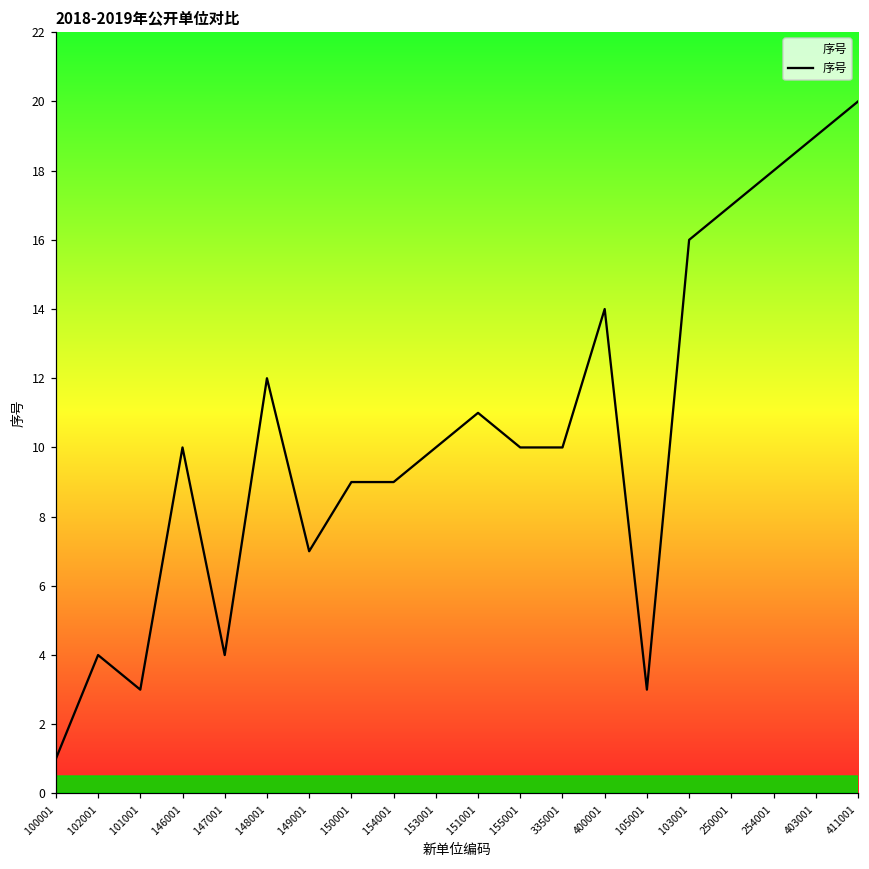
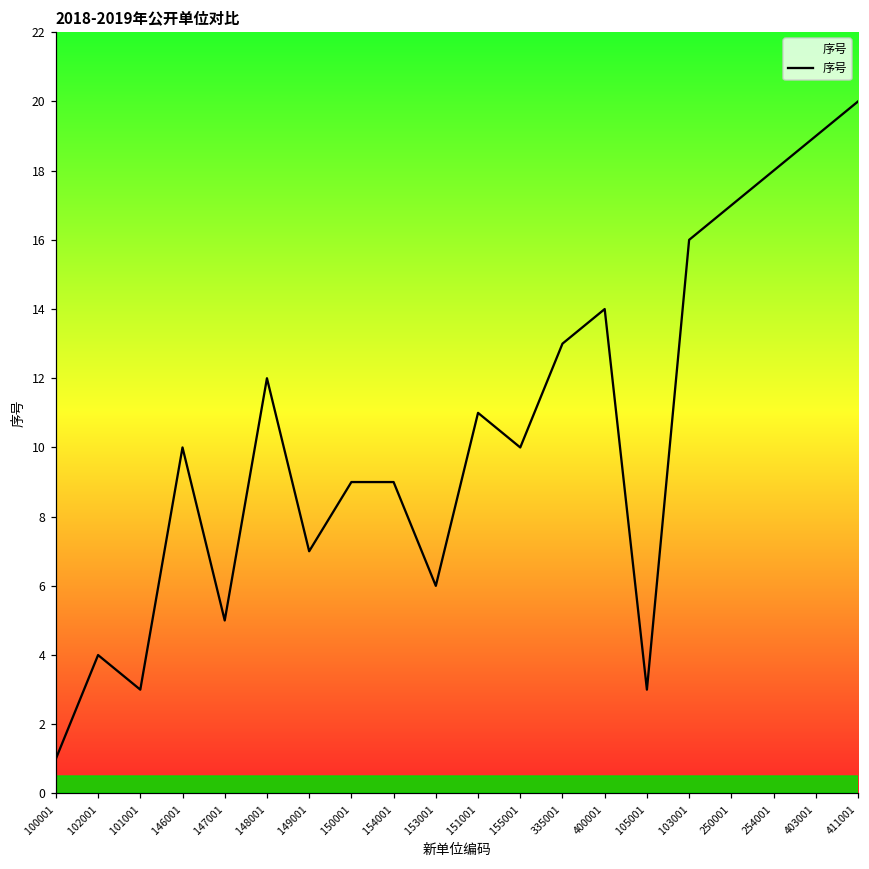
147001: 4 -> 5
153001: 10 -> 6
335001: 10 -> 13
